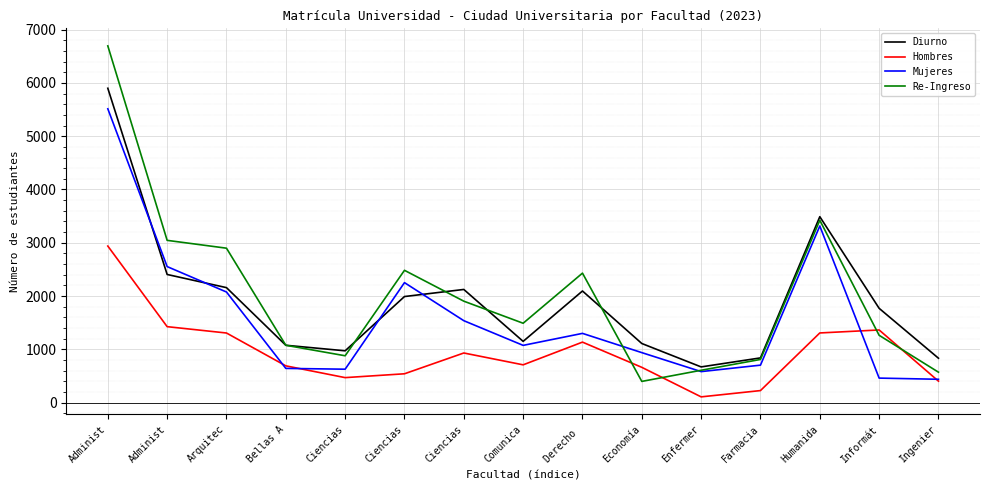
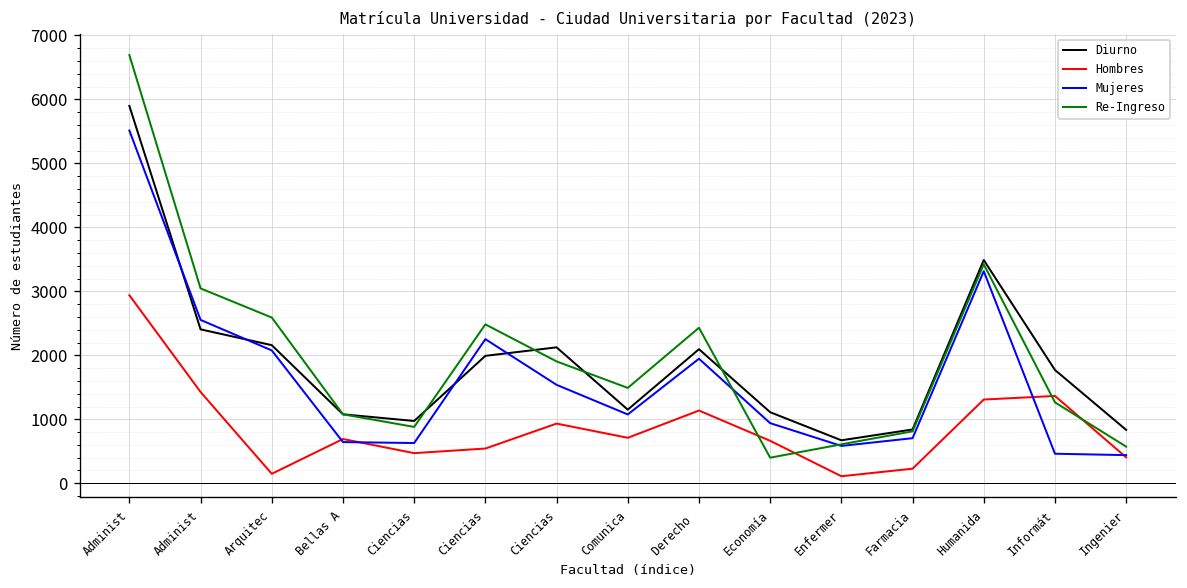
Hombres, Arquitec: 1300 -> 100
Re-Ingreso, Arquitec: 2900 -> 2600
Mujeres, Derecho: 1300 -> 1900
